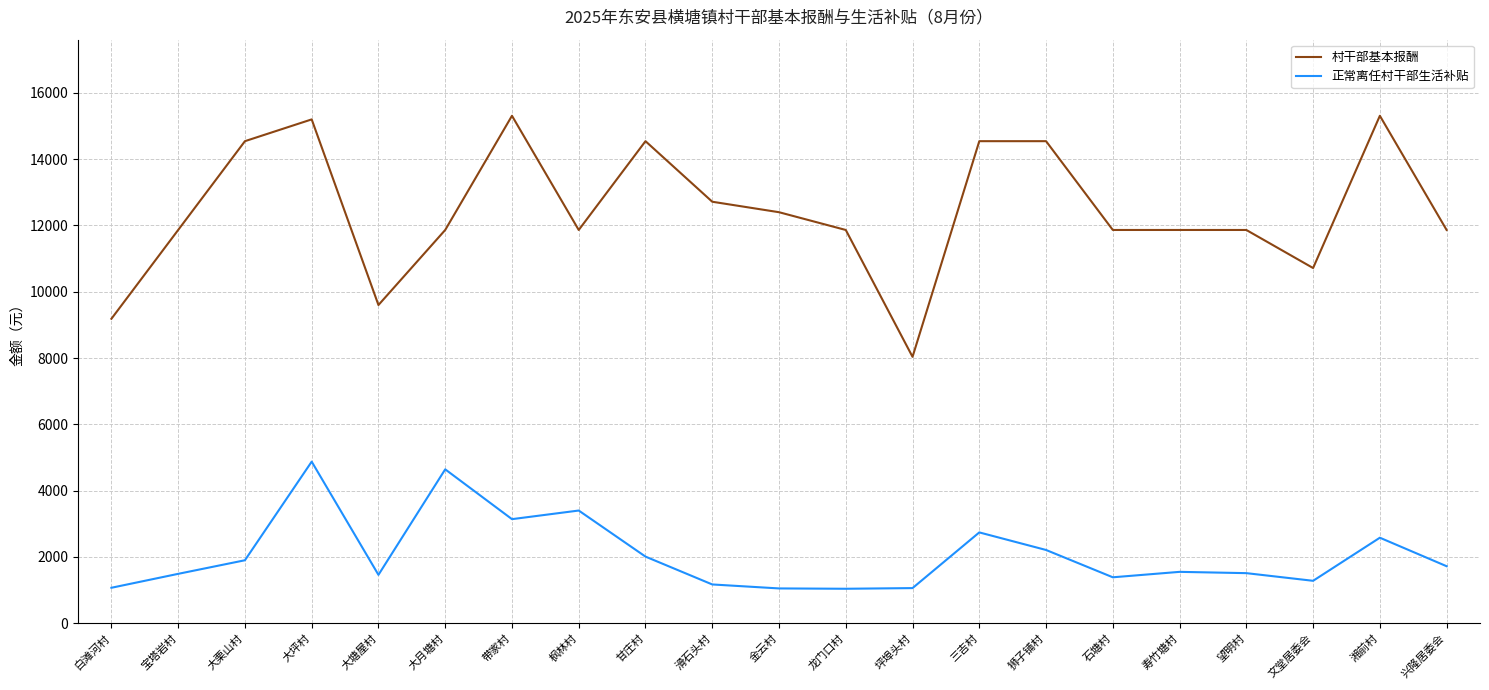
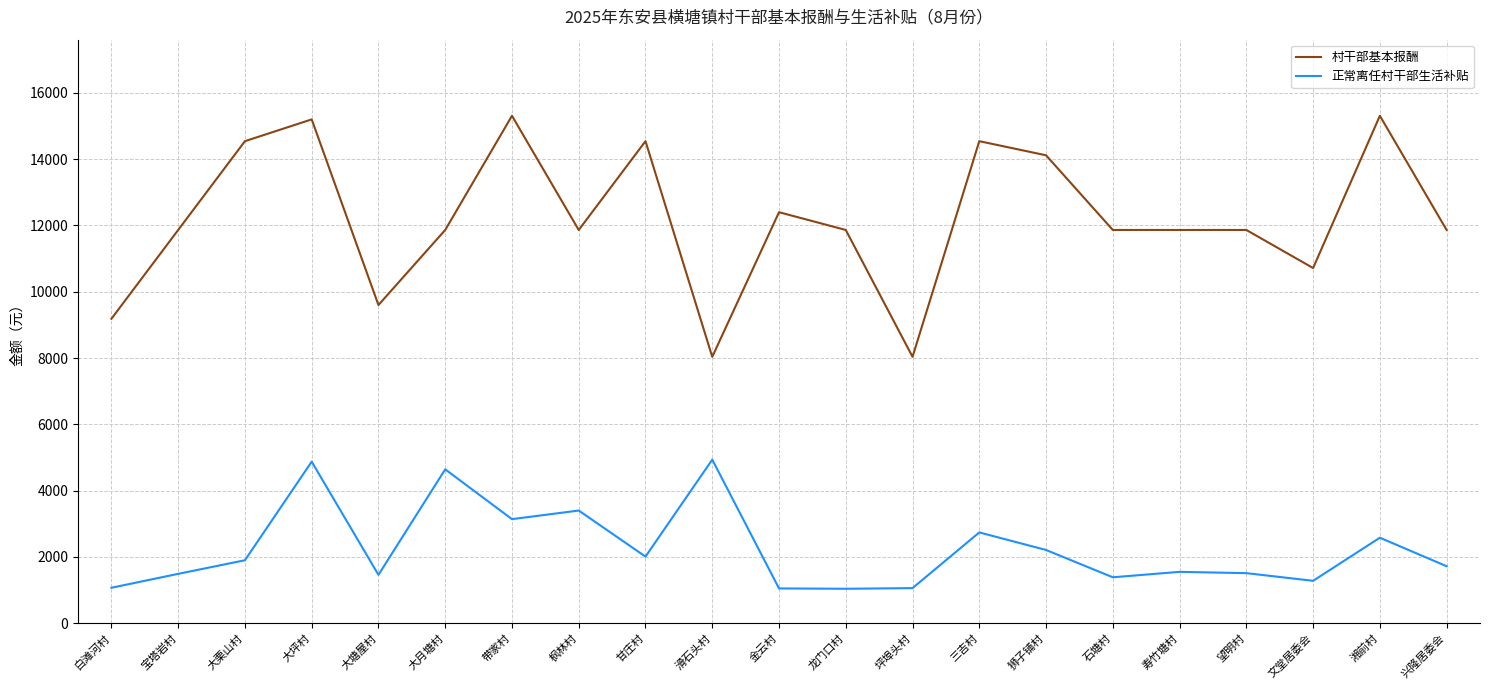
村干部基本报酬, 滑石头村: 12700 -> 8000
正常离任村干部生活补贴, 滑石头村: 1200 -> 4900
村干部基本报酬, 狮子铺村: 14500 -> 14100
